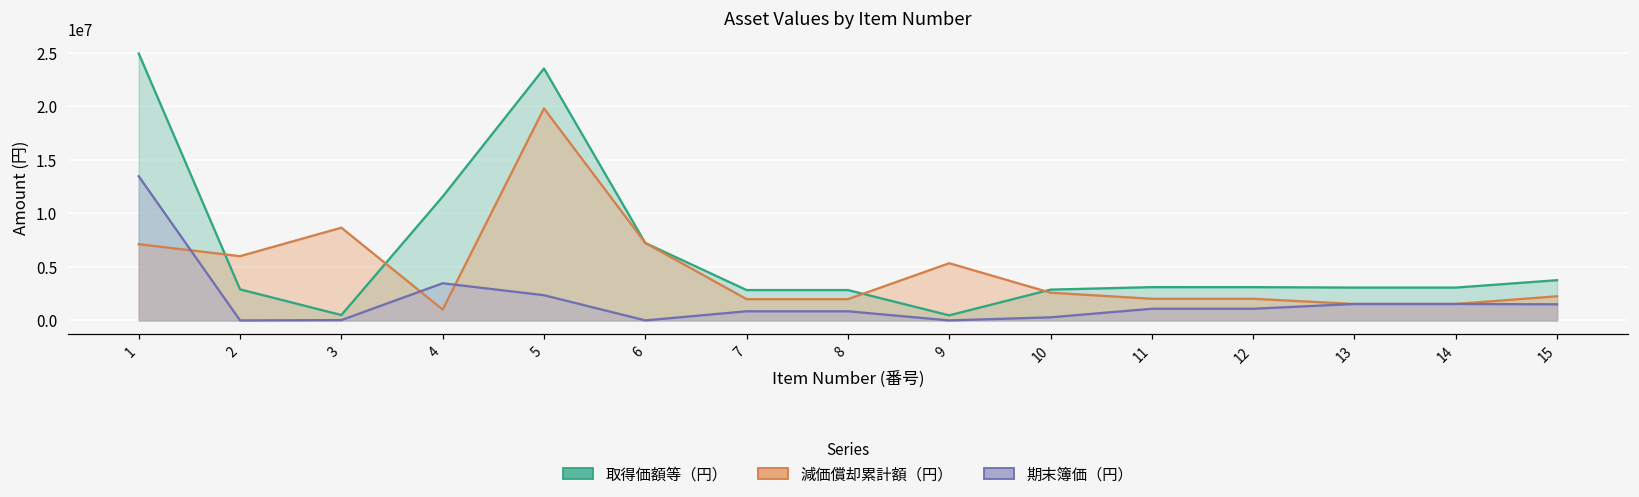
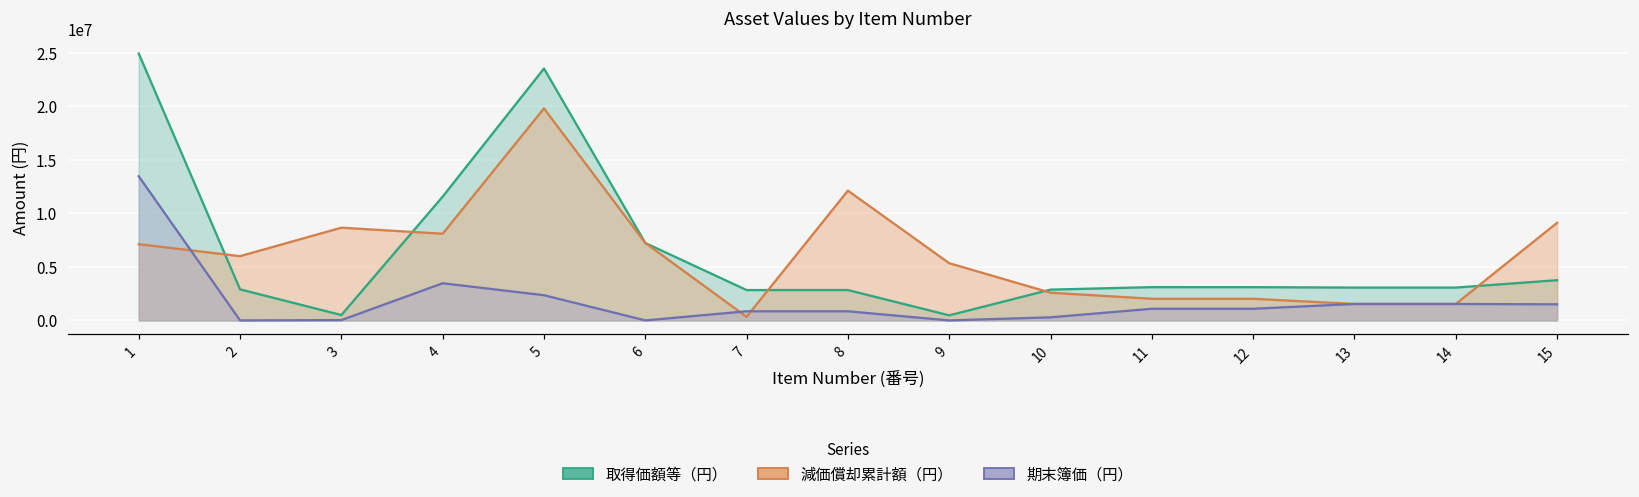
減価償却累計額（円）, 4: 1000000 -> 8000000
減価償却累計額（円）, 7: 2000000 -> 0
減価償却累計額（円）, 8: 2000000 -> 12000000
減価償却累計額（円）, 15: 2000000 -> 9000000
